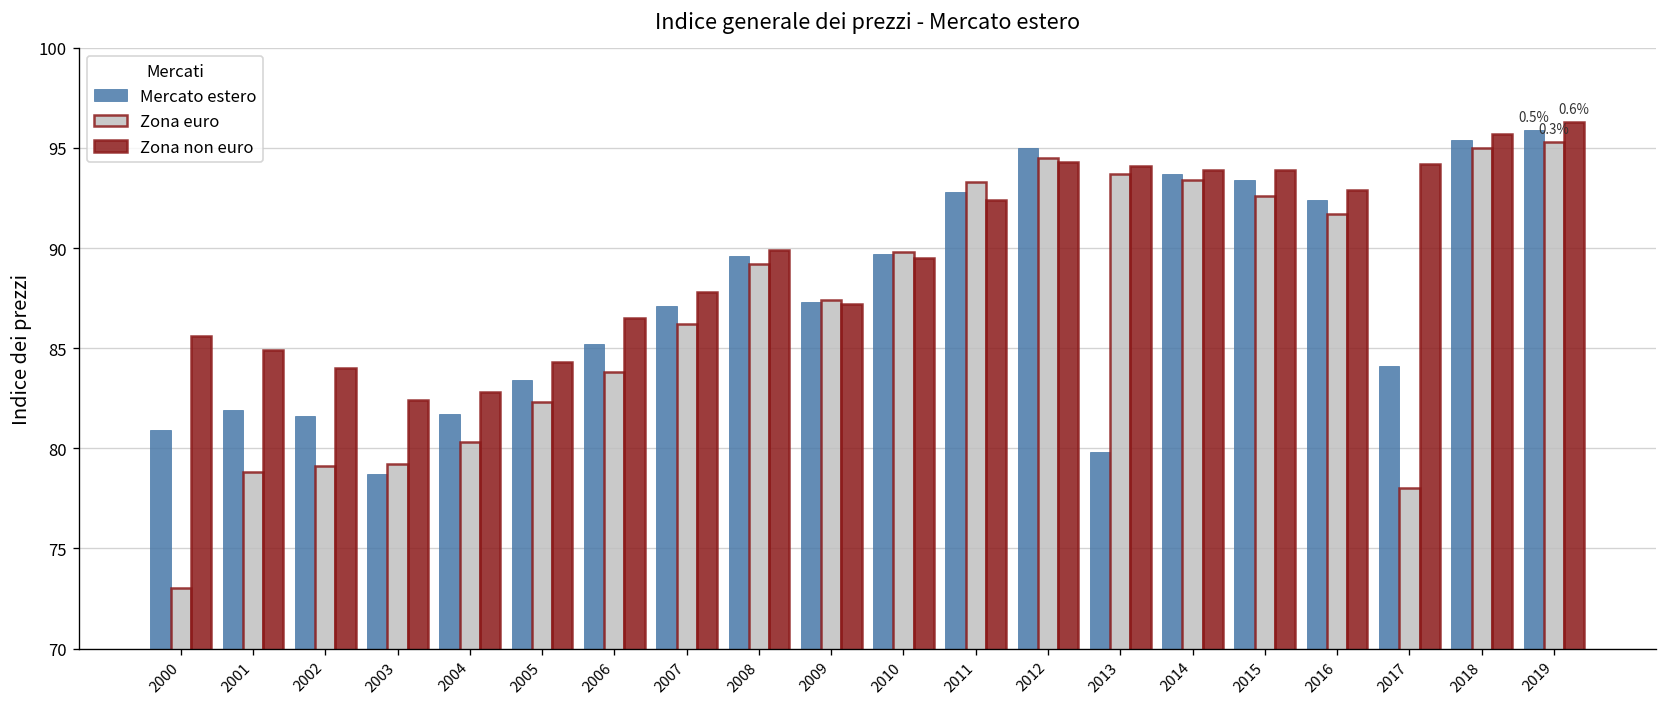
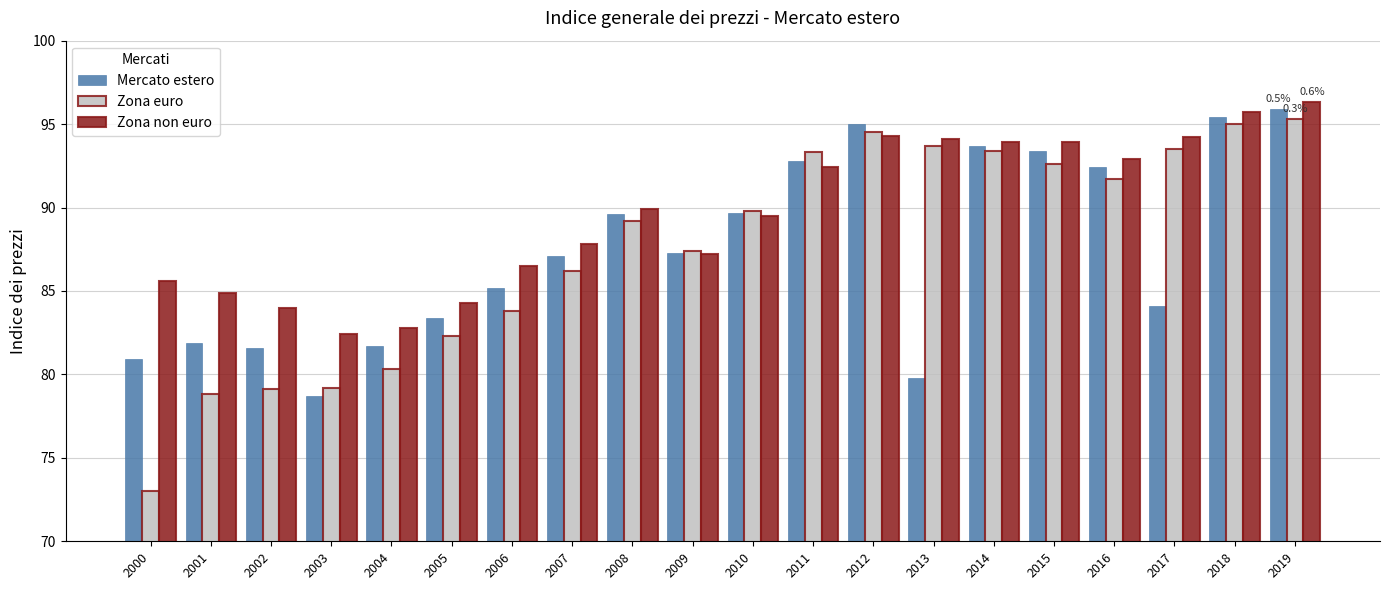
Zona euro, 2017: 78.0 -> 93.5
